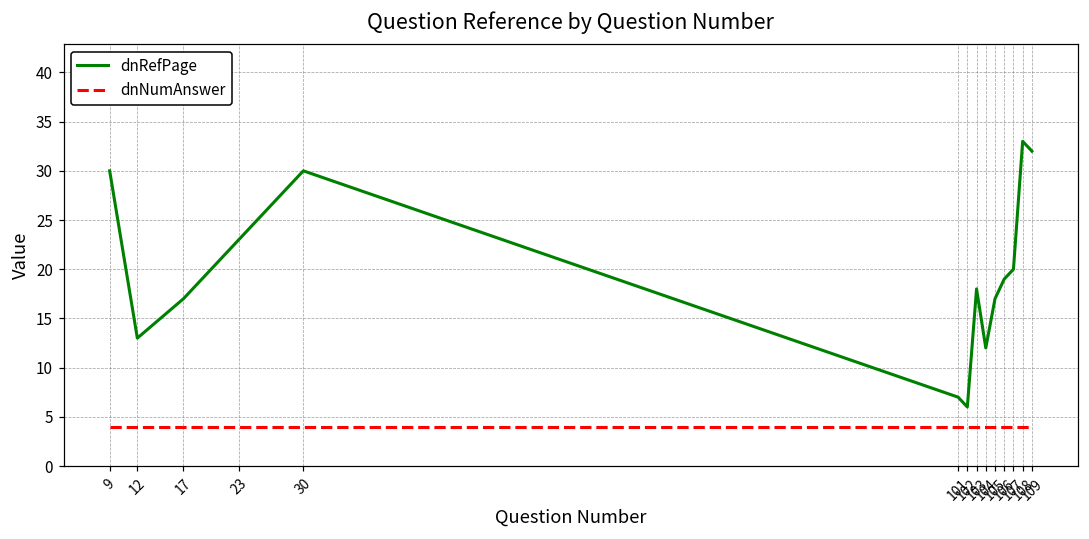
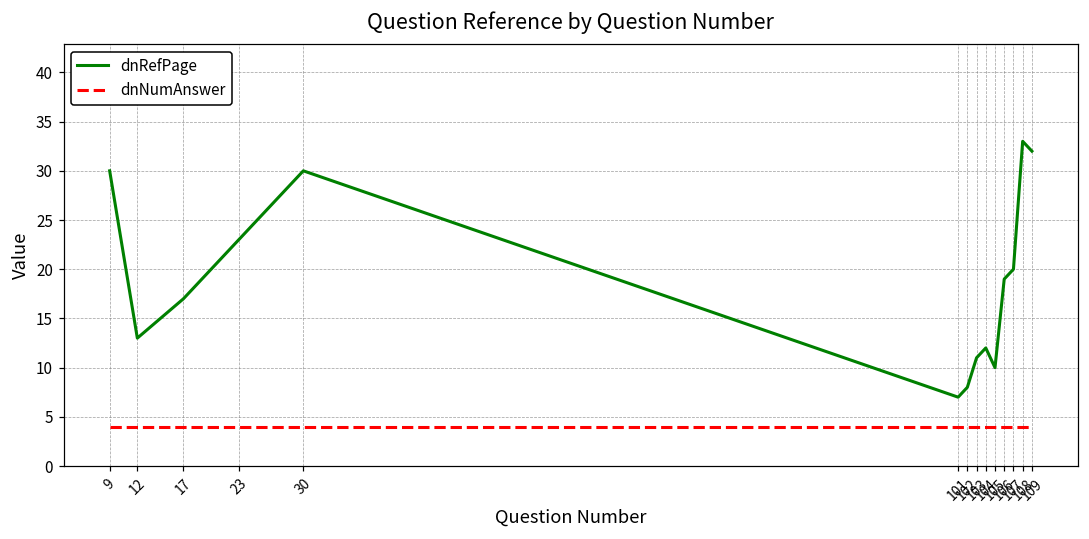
dnRefPage, 102: 6 -> 8
dnRefPage, 103: 18 -> 11
dnRefPage, 105: 17 -> 10
